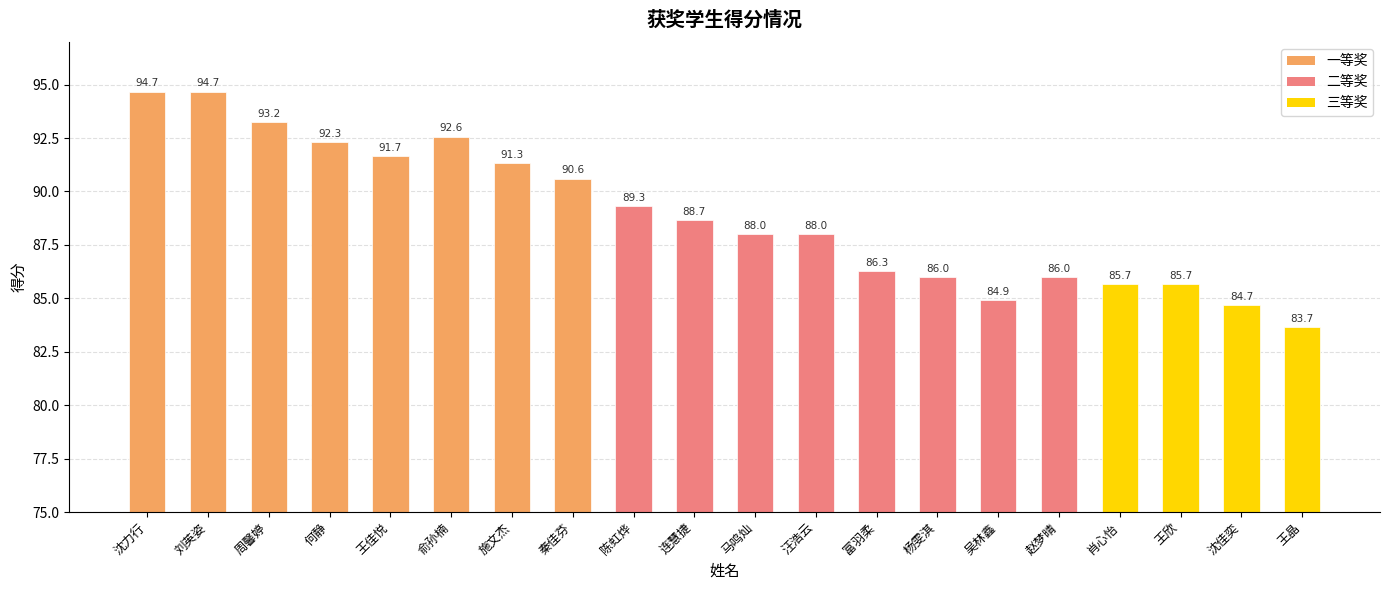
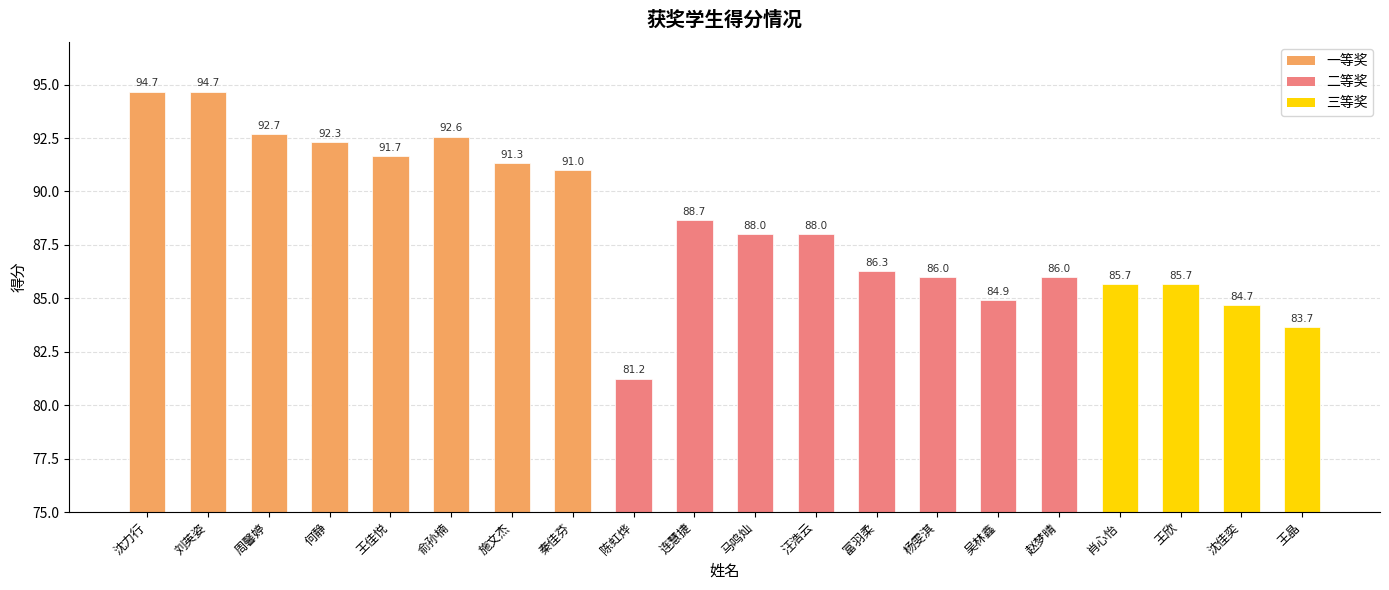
周馨婷: 93.2 -> 92.7
秦佳芬: 90.6 -> 91.0
陈虹烨: 89.3 -> 81.2
